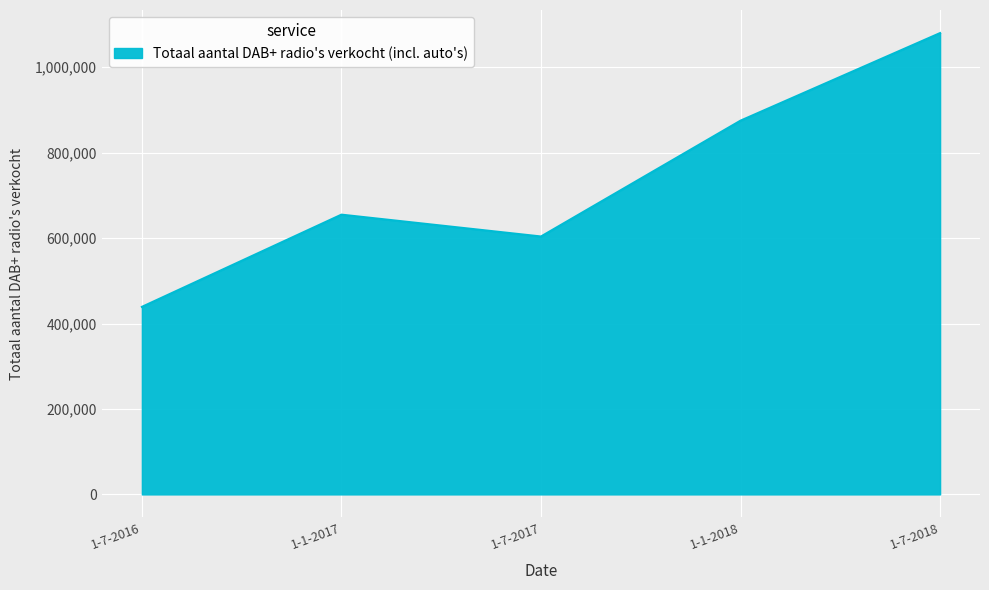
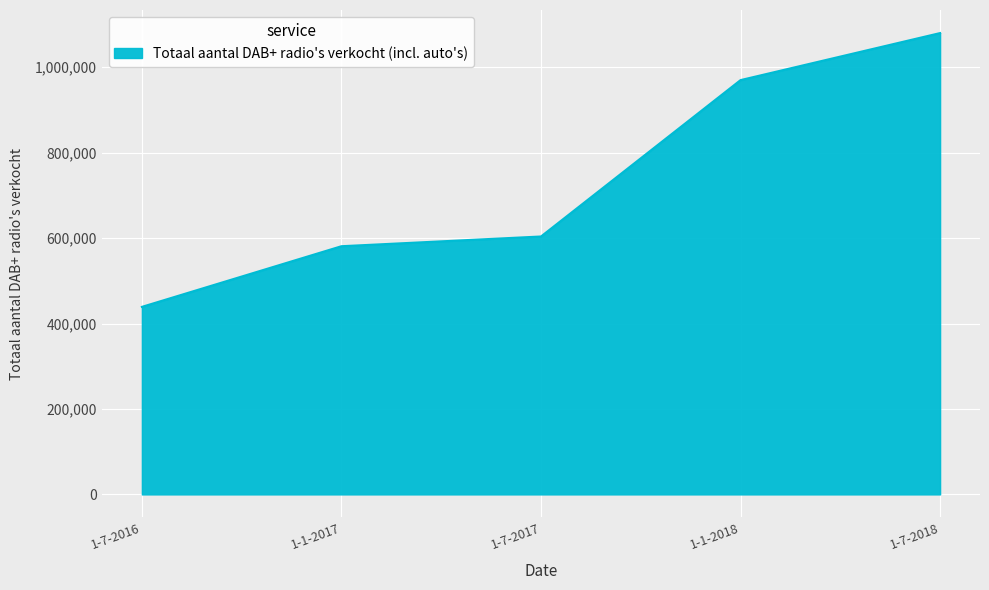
1-1-2017: 650,000 -> 580,000
1-1-2018: 880,000 -> 970,000
